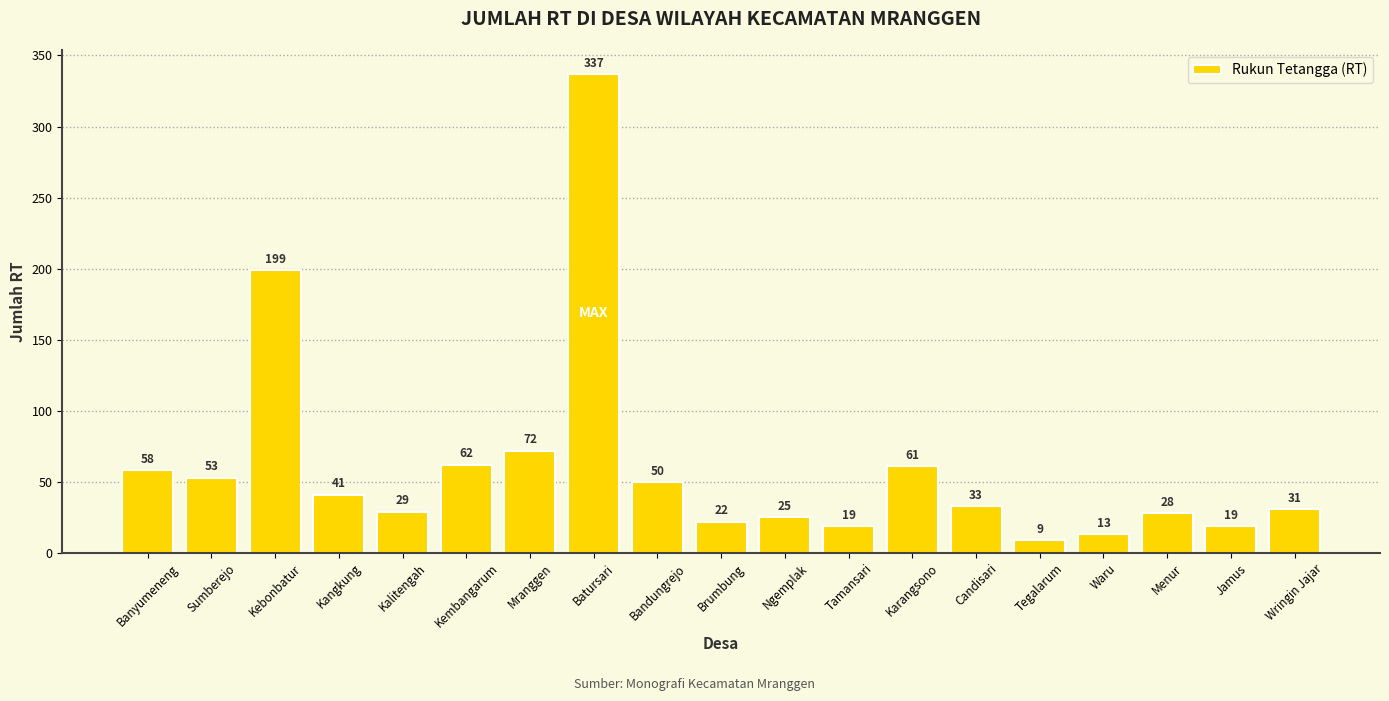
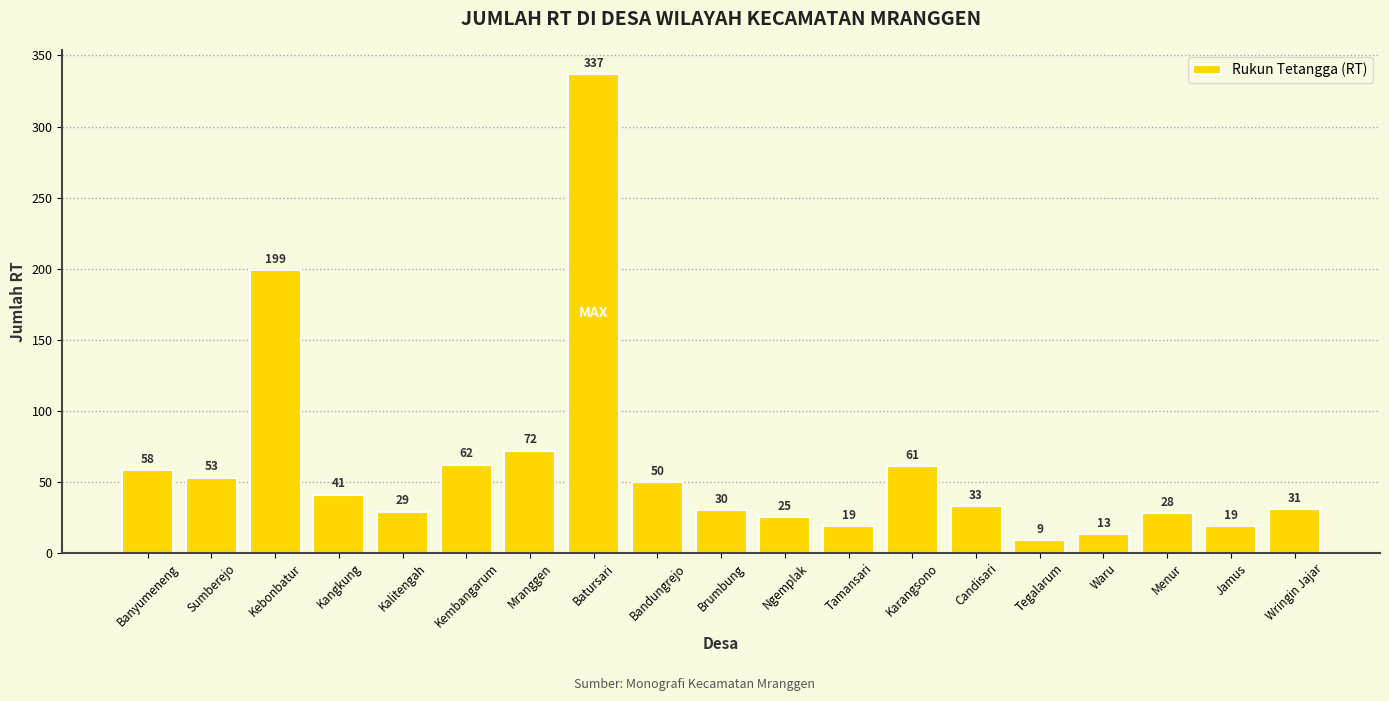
Brumbung: 22 -> 30
